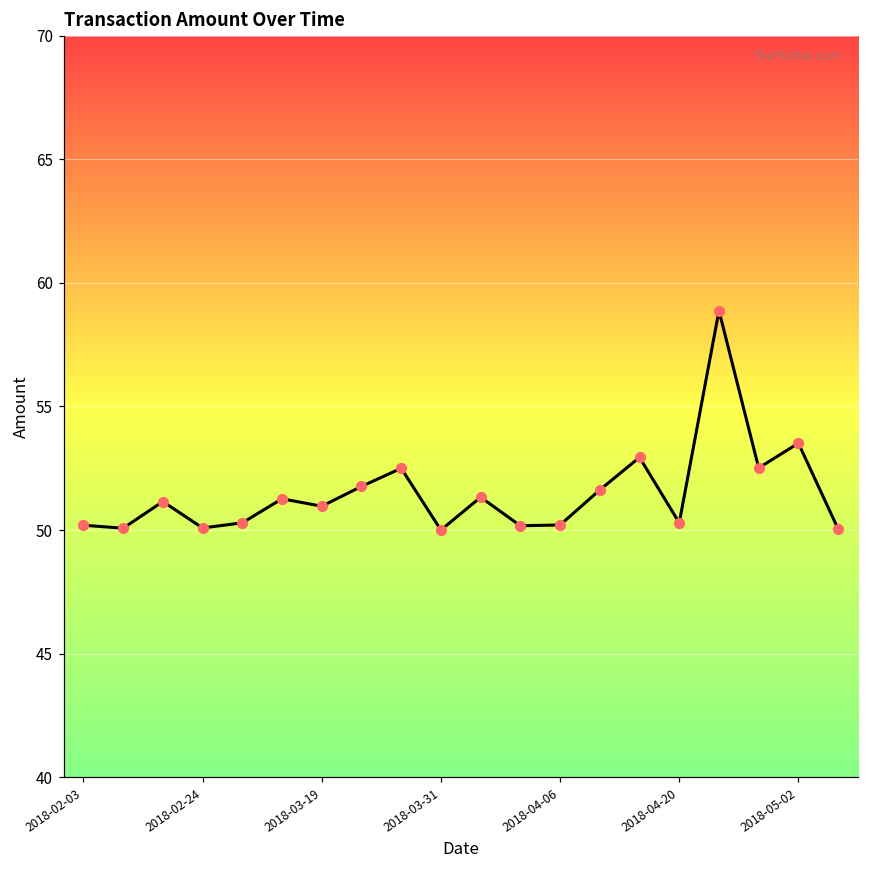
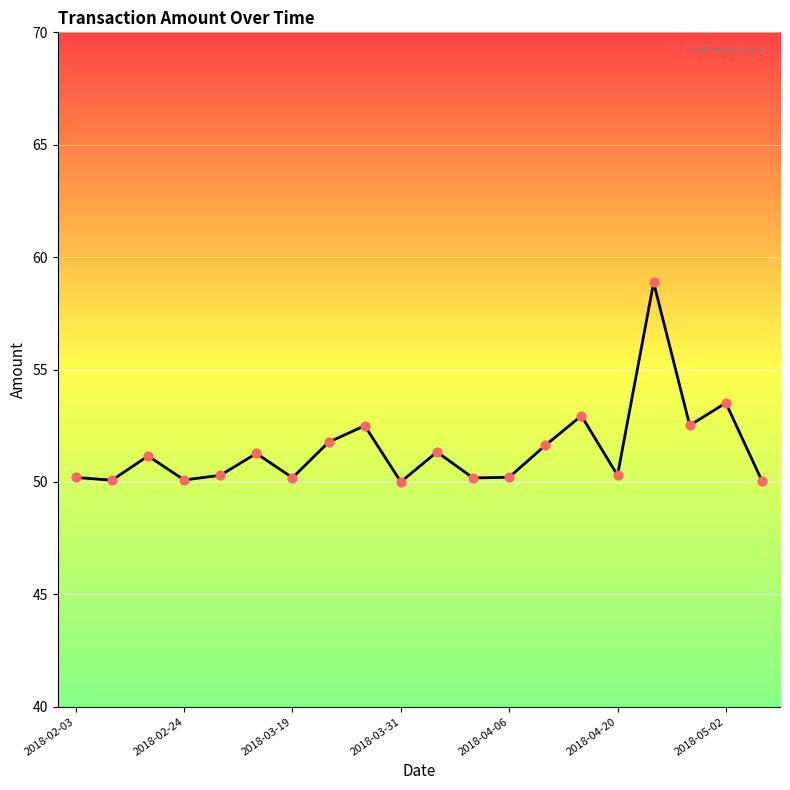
2018-03-19: 51.0 -> 50.2
